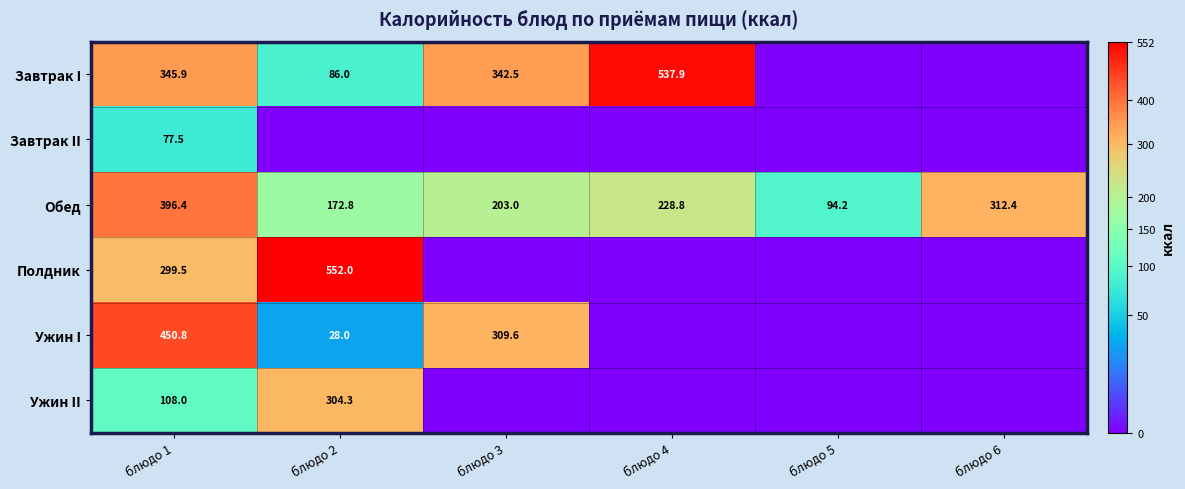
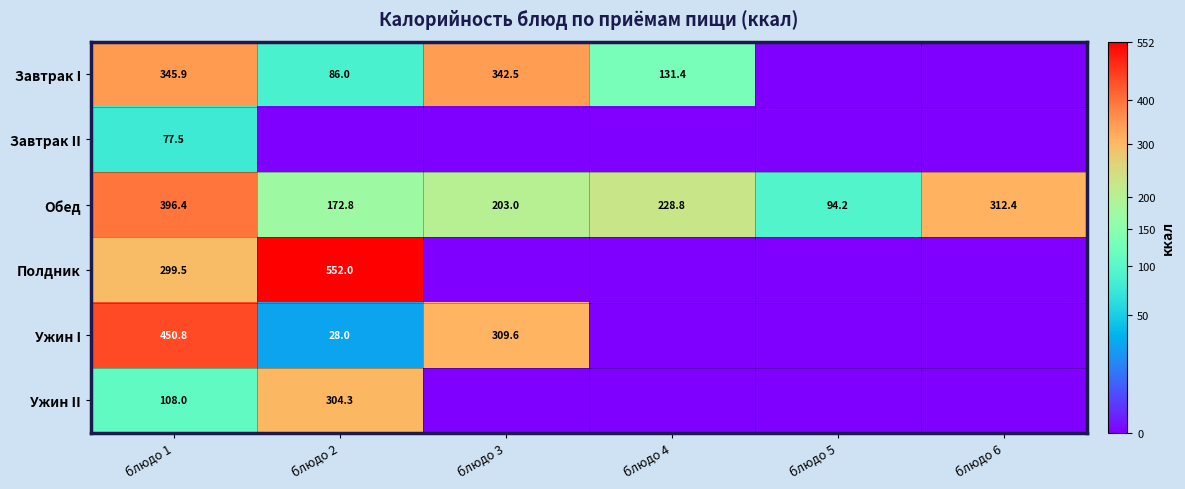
Завтрак I, блюдо 4: 537.9 -> 131.4
